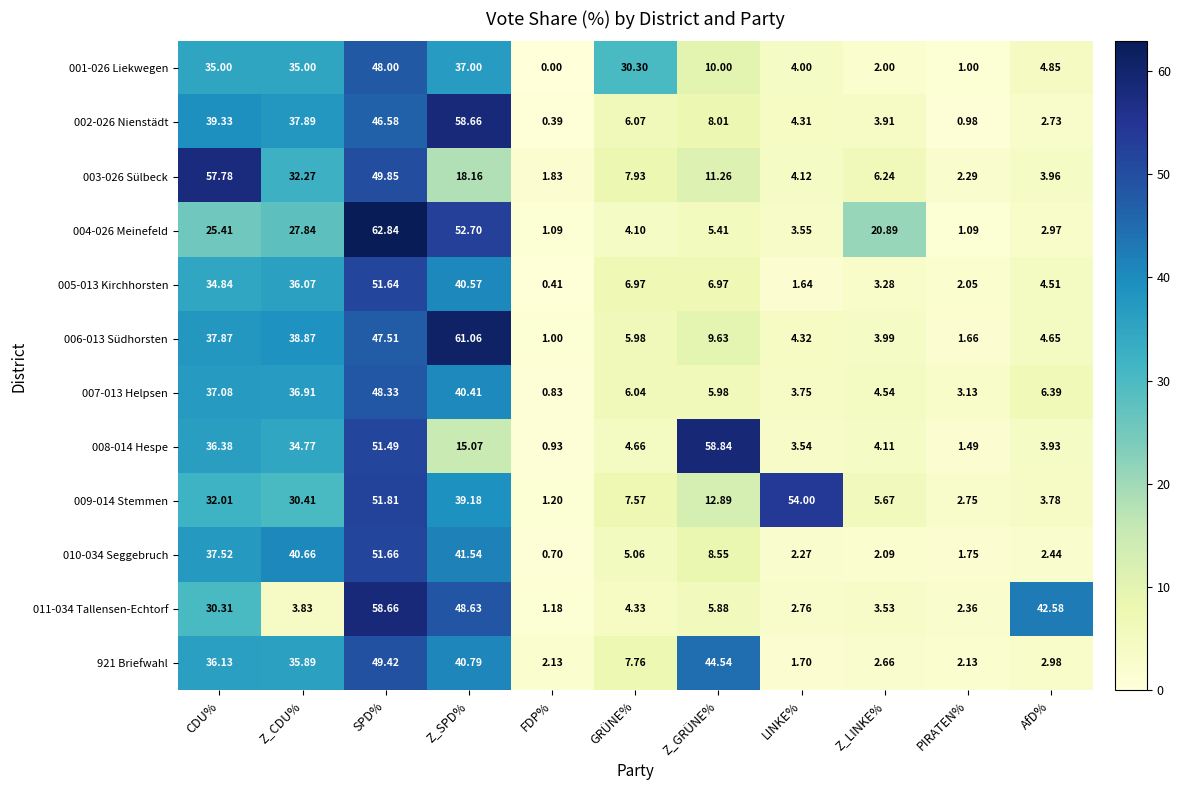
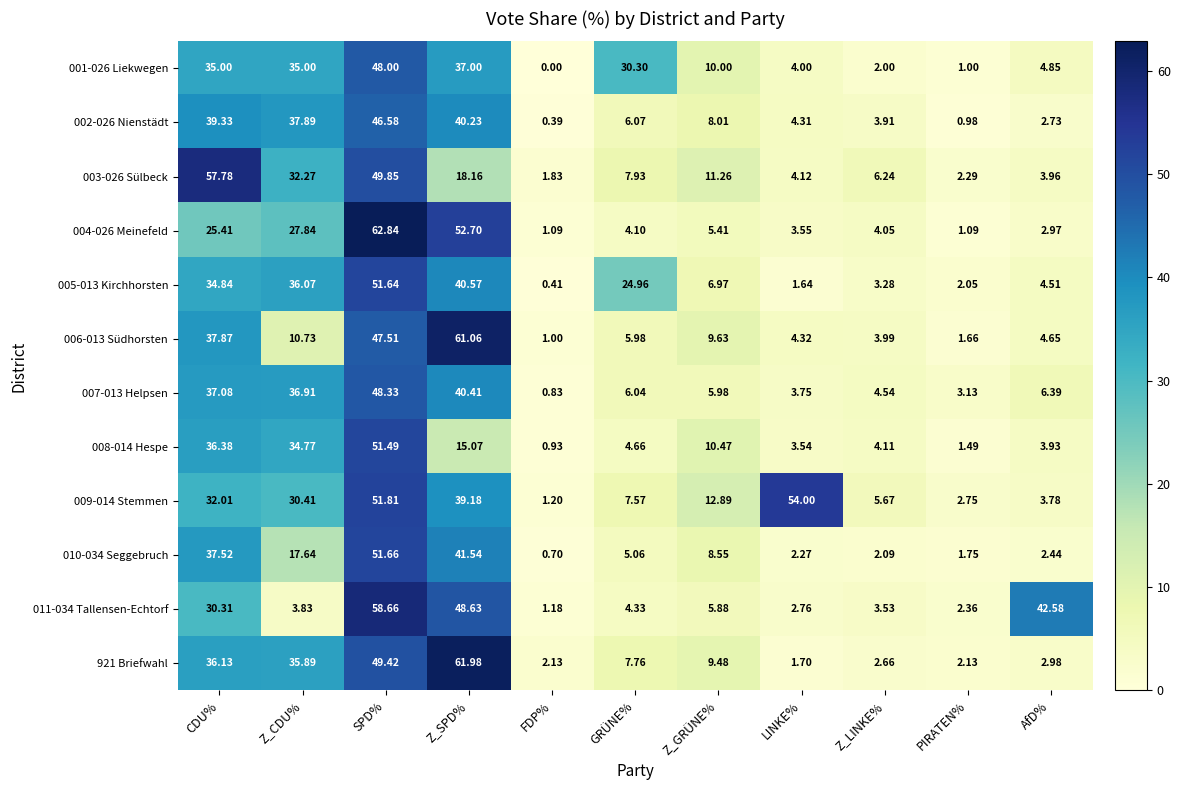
002-026 Nienstädt, Z_SPD%: 58.66 -> 40.23
004-026 Meinefeld, Z_LINKE%: 20.89 -> 4.05
005-013 Kirchhorsten, GRÜNE%: 6.97 -> 24.96
006-013 Südhorsten, Z_CDU%: 38.87 -> 10.73
008-014 Hespe, Z_GRÜNE%: 58.84 -> 10.47
010-034 Seggebruch, Z_CDU%: 40.66 -> 17.64
921 Briefwahl, Z_SPD%: 40.79 -> 61.98
921 Briefwahl, Z_GRÜNE%: 44.54 -> 9.48
